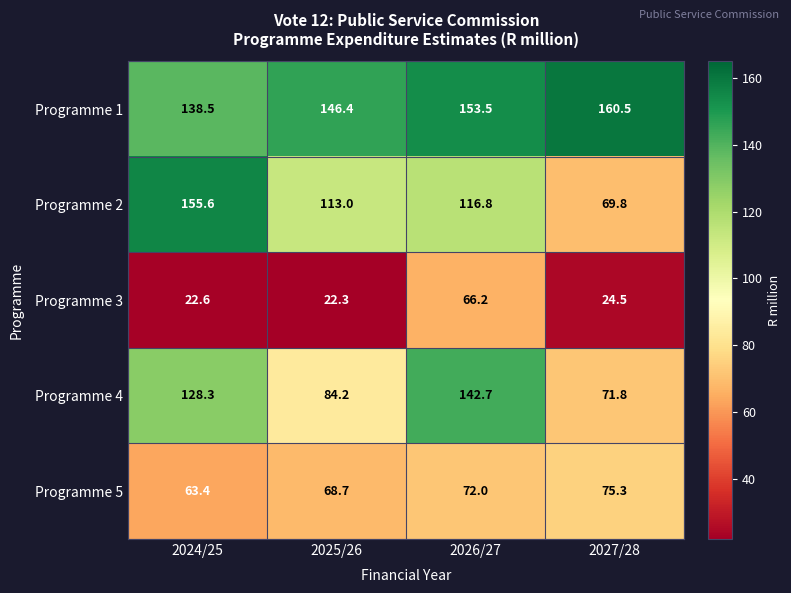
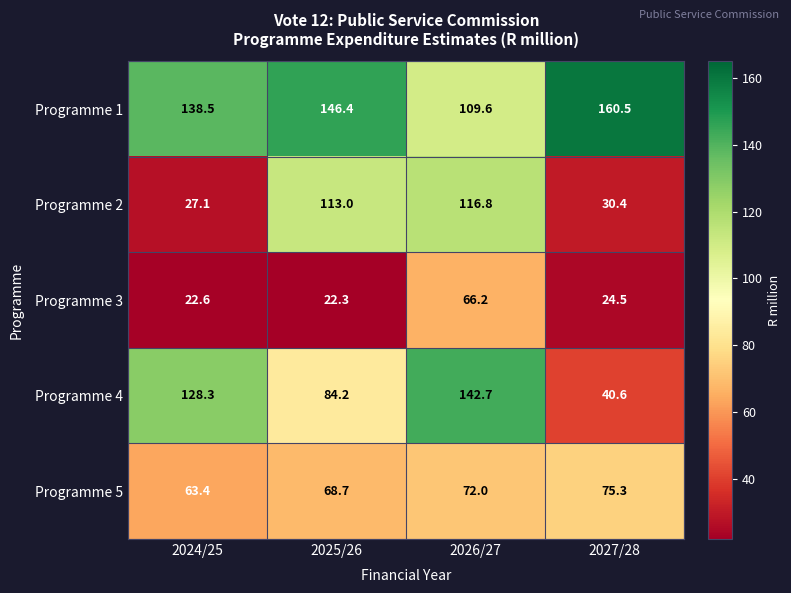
Programme 1, 2026/27: 153.5 -> 109.6
Programme 2, 2024/25: 155.6 -> 27.1
Programme 2, 2027/28: 69.8 -> 30.4
Programme 4, 2027/28: 71.8 -> 40.6
